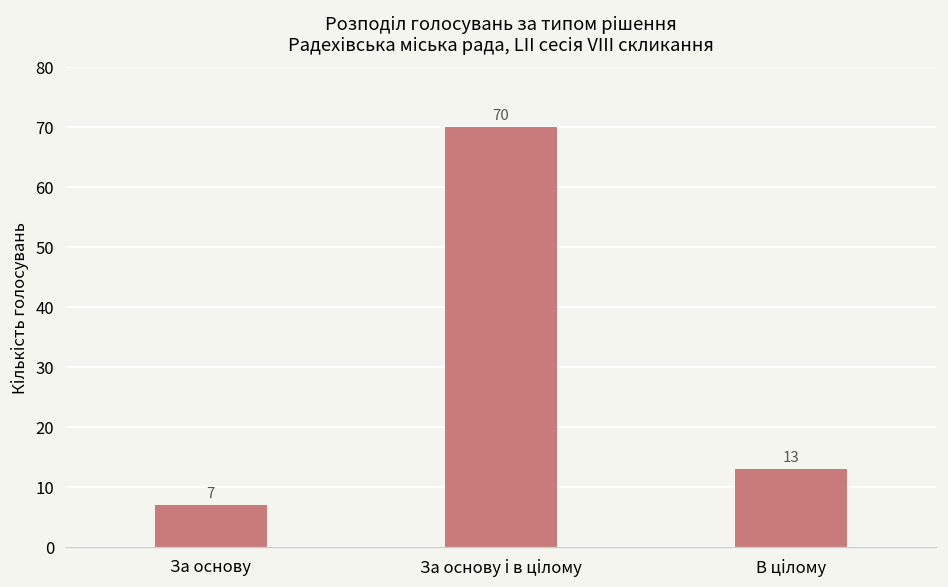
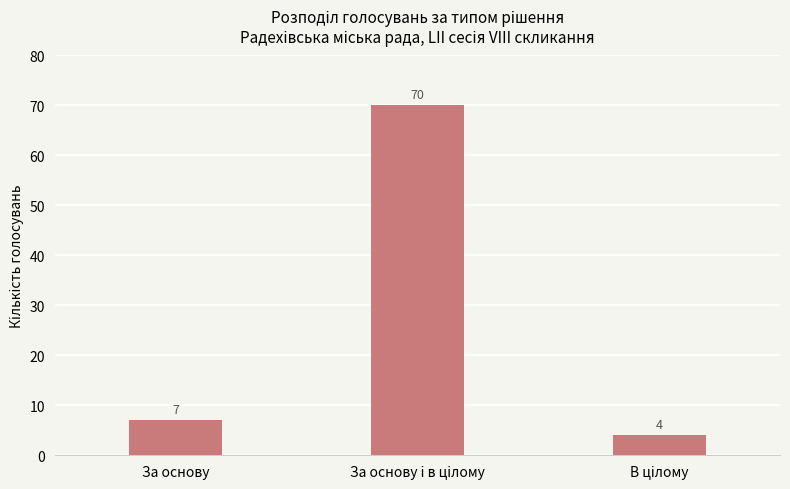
В цілому: 13 -> 4
